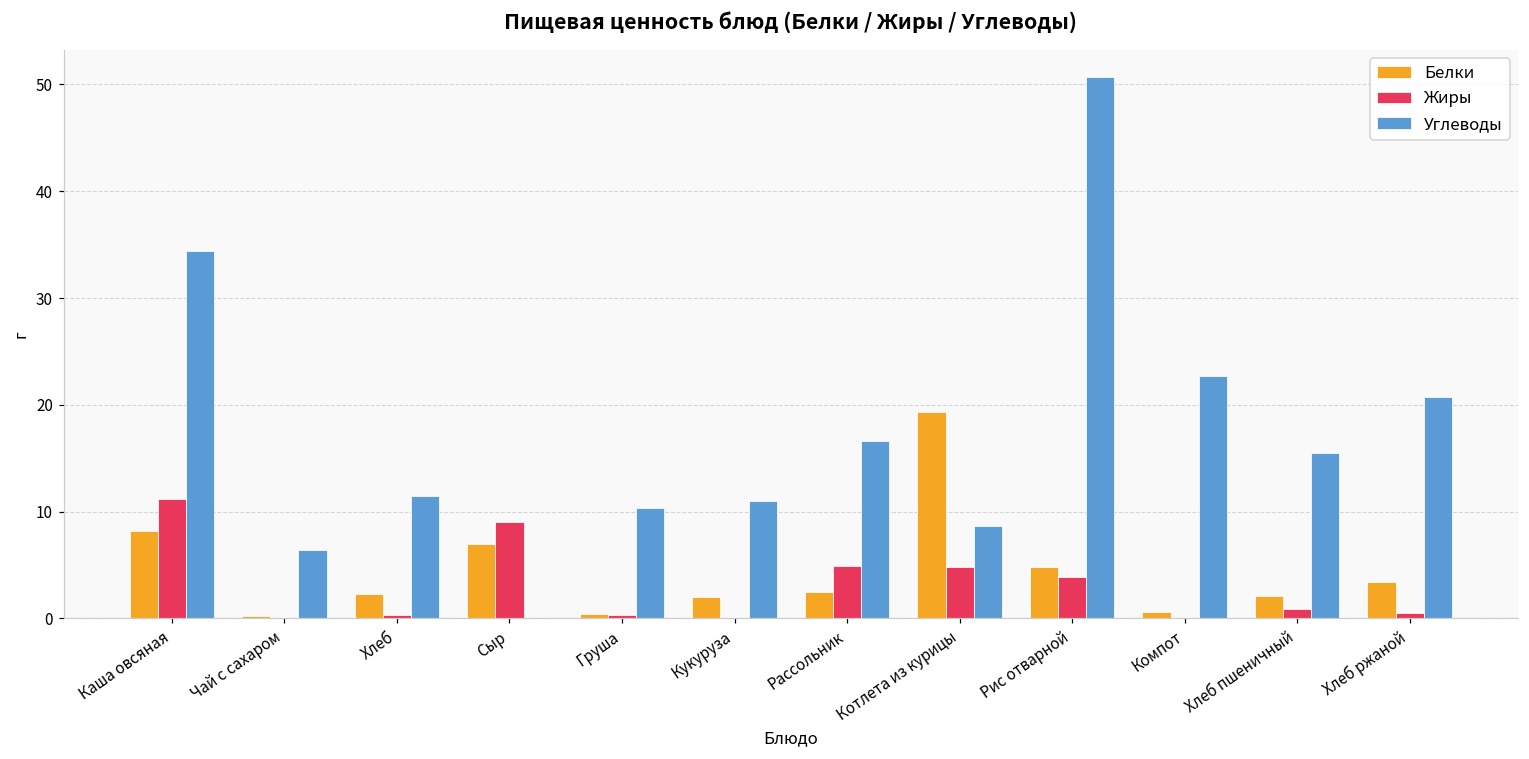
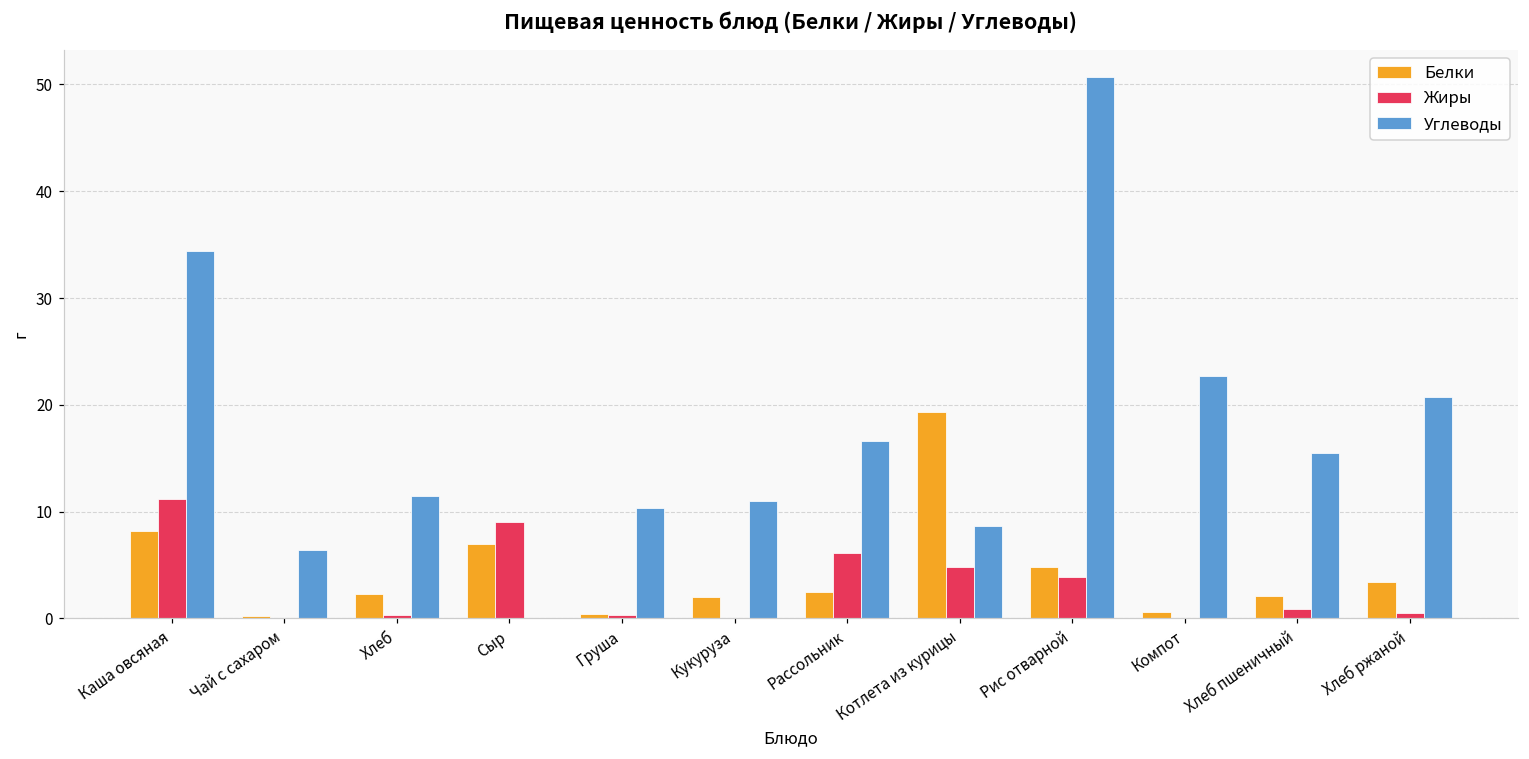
Жиры, Рассольник: 5 -> 6
